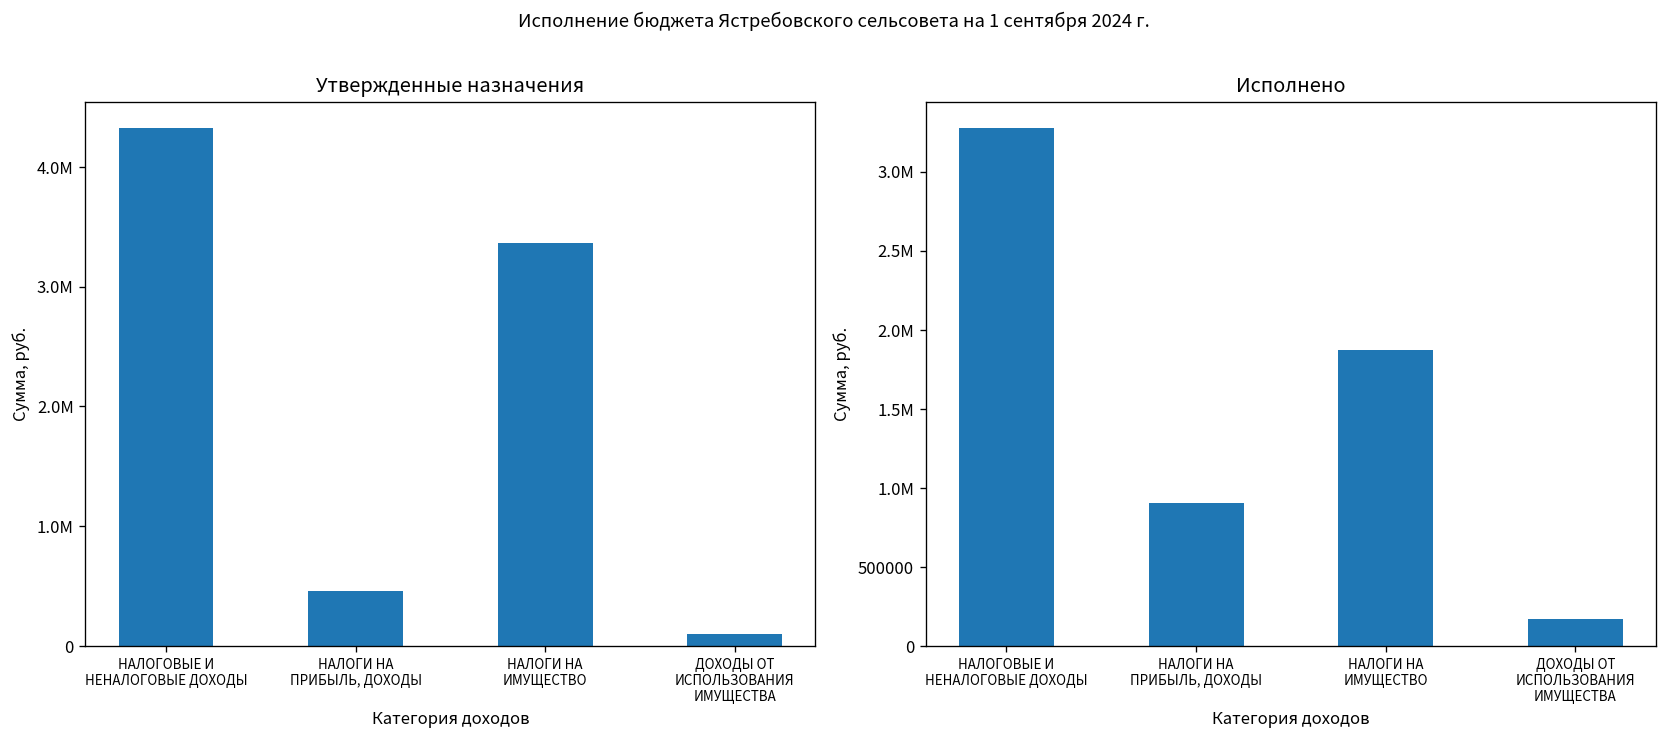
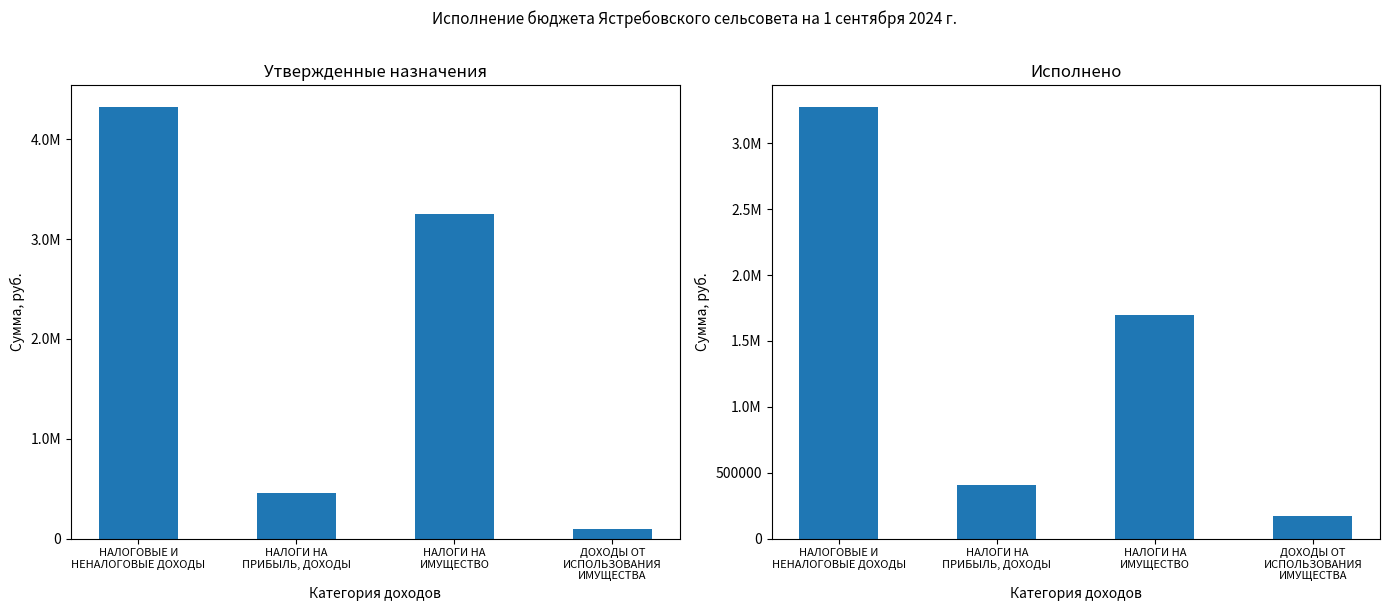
Утвержденные назначения, НАЛОГИ НА ИМУЩЕСТВО: 3400000 -> 3200000
Исполнено, НАЛОГИ НА ПРИБЫЛЬ, ДОХОДЫ: 900000 -> 410000
Исполнено, НАЛОГИ НА ИМУЩЕСТВО: 1870000 -> 1700000
